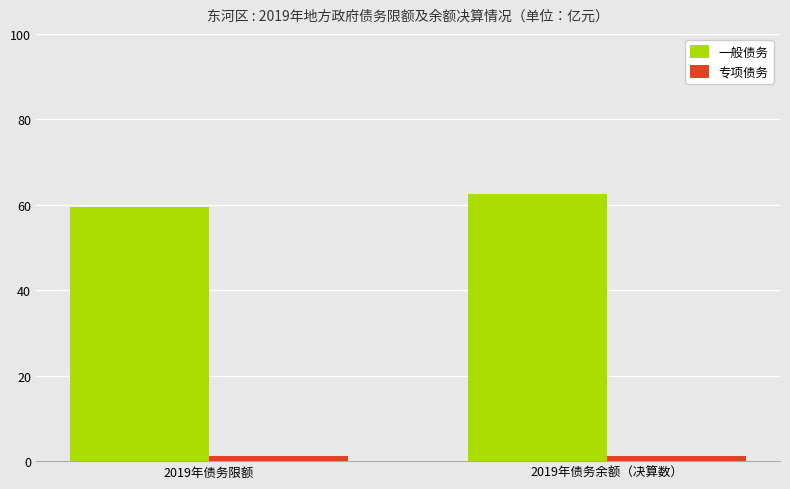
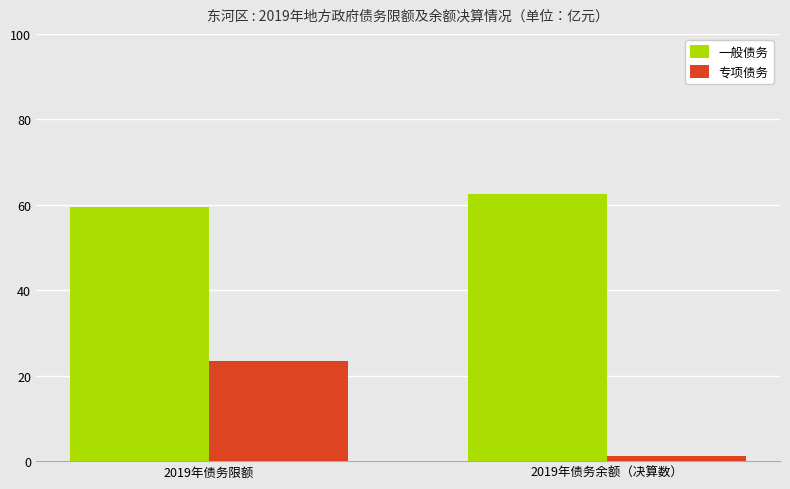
专项债务, 2019年债务限额: 1 -> 23
